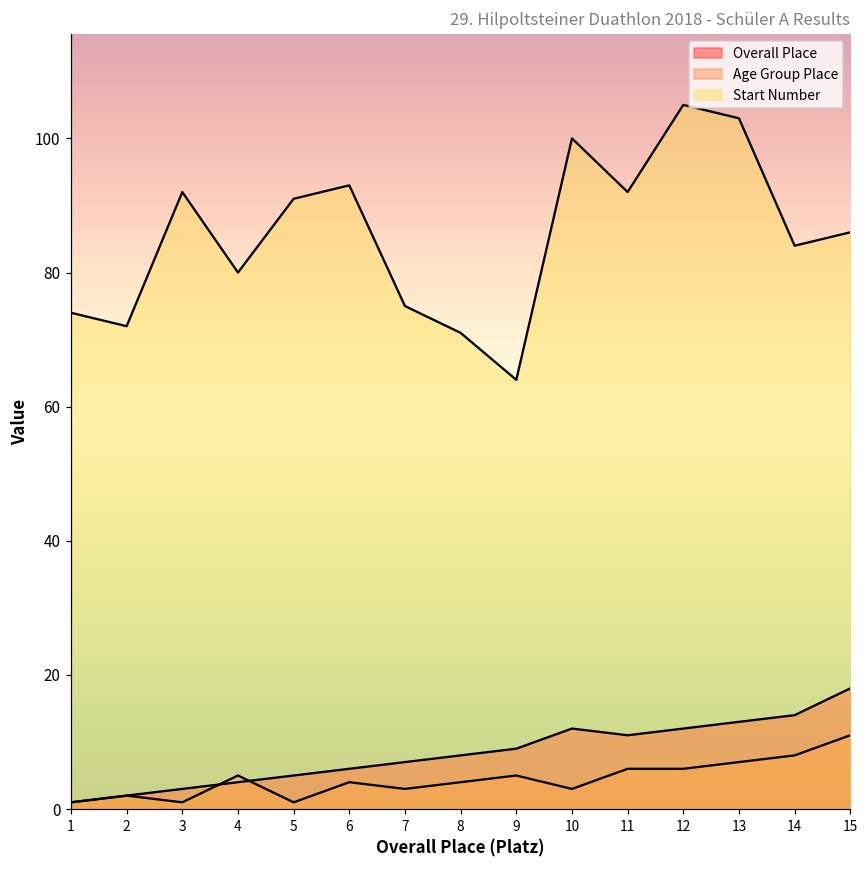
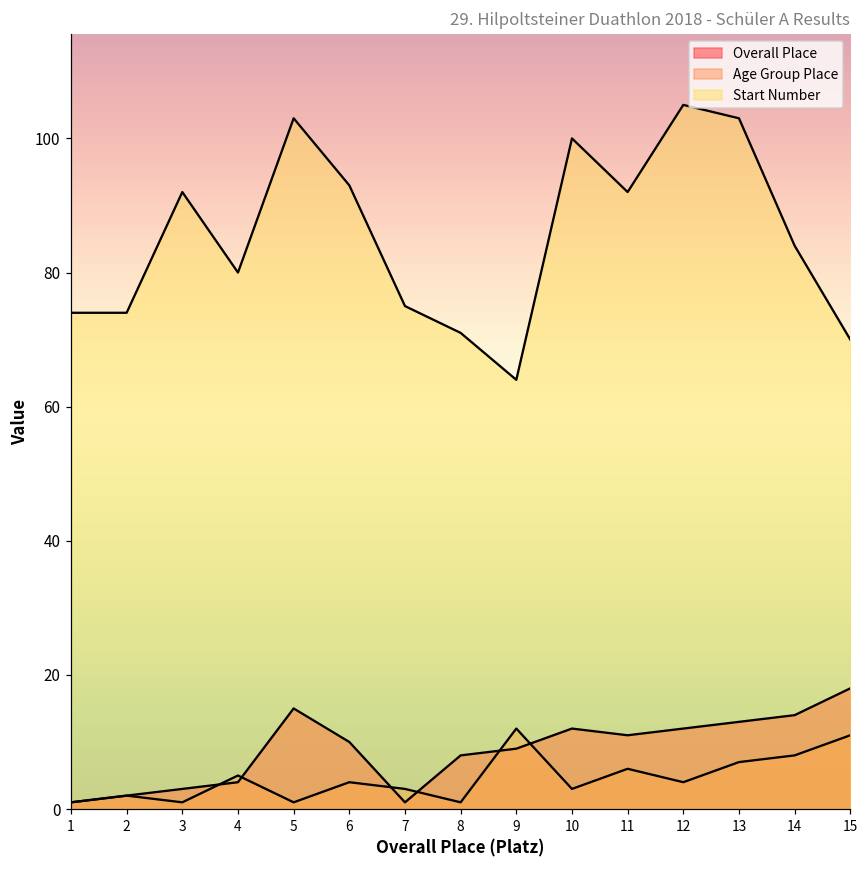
Start Number, 2: 72 -> 74
Overall Place, 5: 5 -> 15
Start Number, 5: 91 -> 103
Overall Place, 6: 6 -> 10
Overall Place, 7: 7 -> 1
Age Group Place, 8: 4 -> 1
Age Group Place, 9: 5 -> 12
Age Group Place, 12: 6 -> 4
Start Number, 15: 86 -> 70
